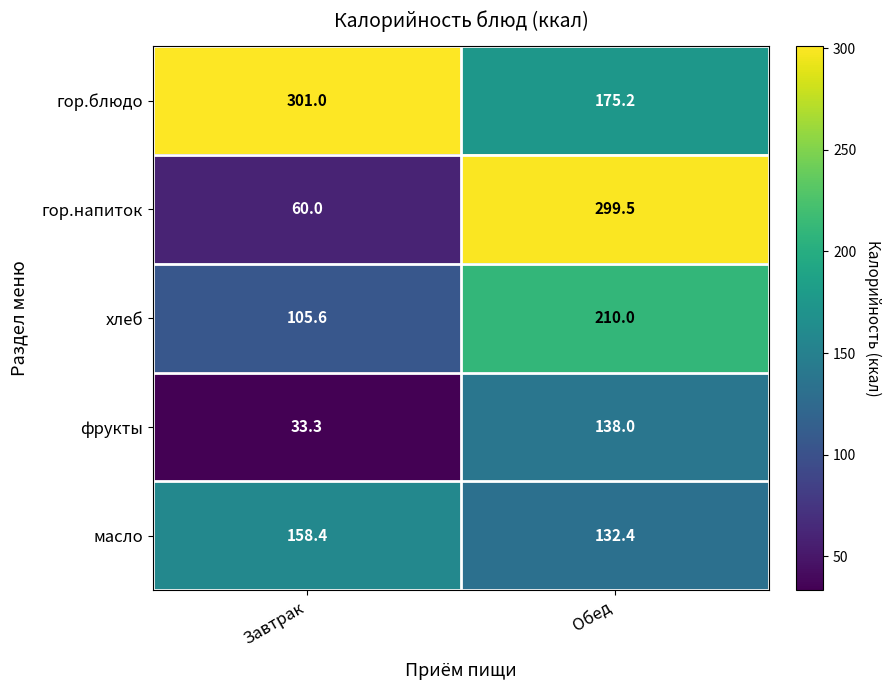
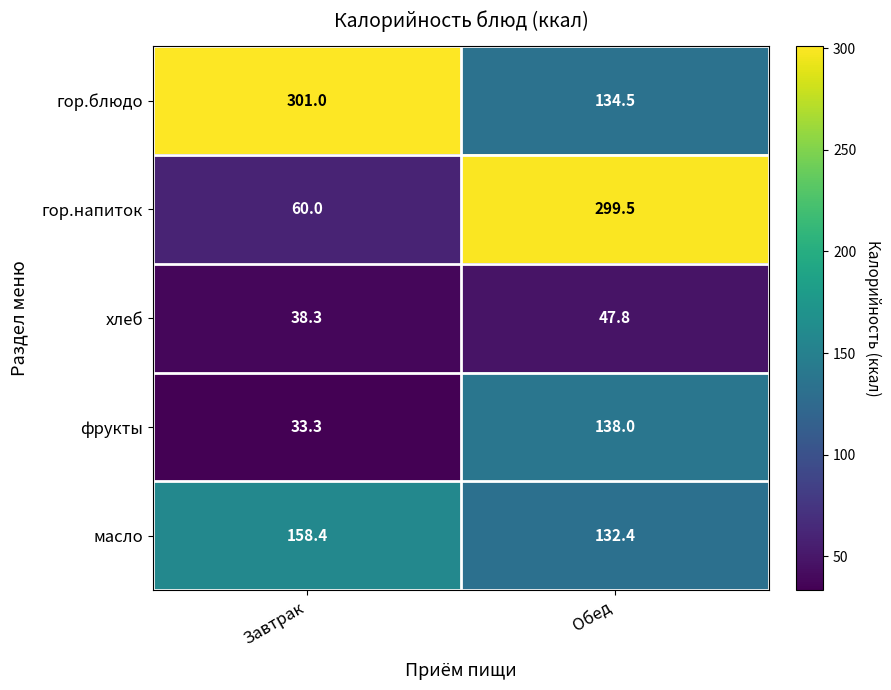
гор.блюдо, Обед: 175.2 -> 134.5
хлеб, Завтрак: 105.6 -> 38.3
хлеб, Обед: 210.0 -> 47.8
